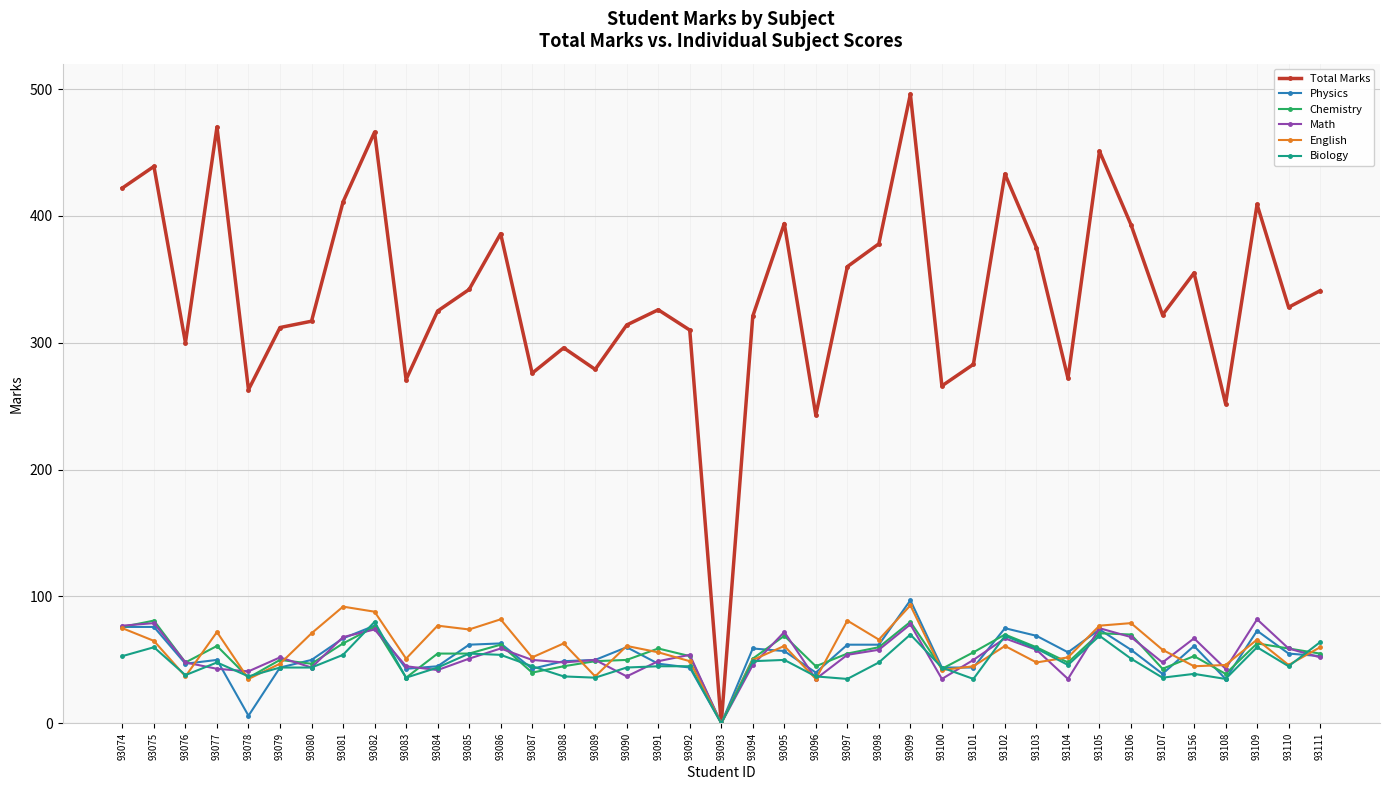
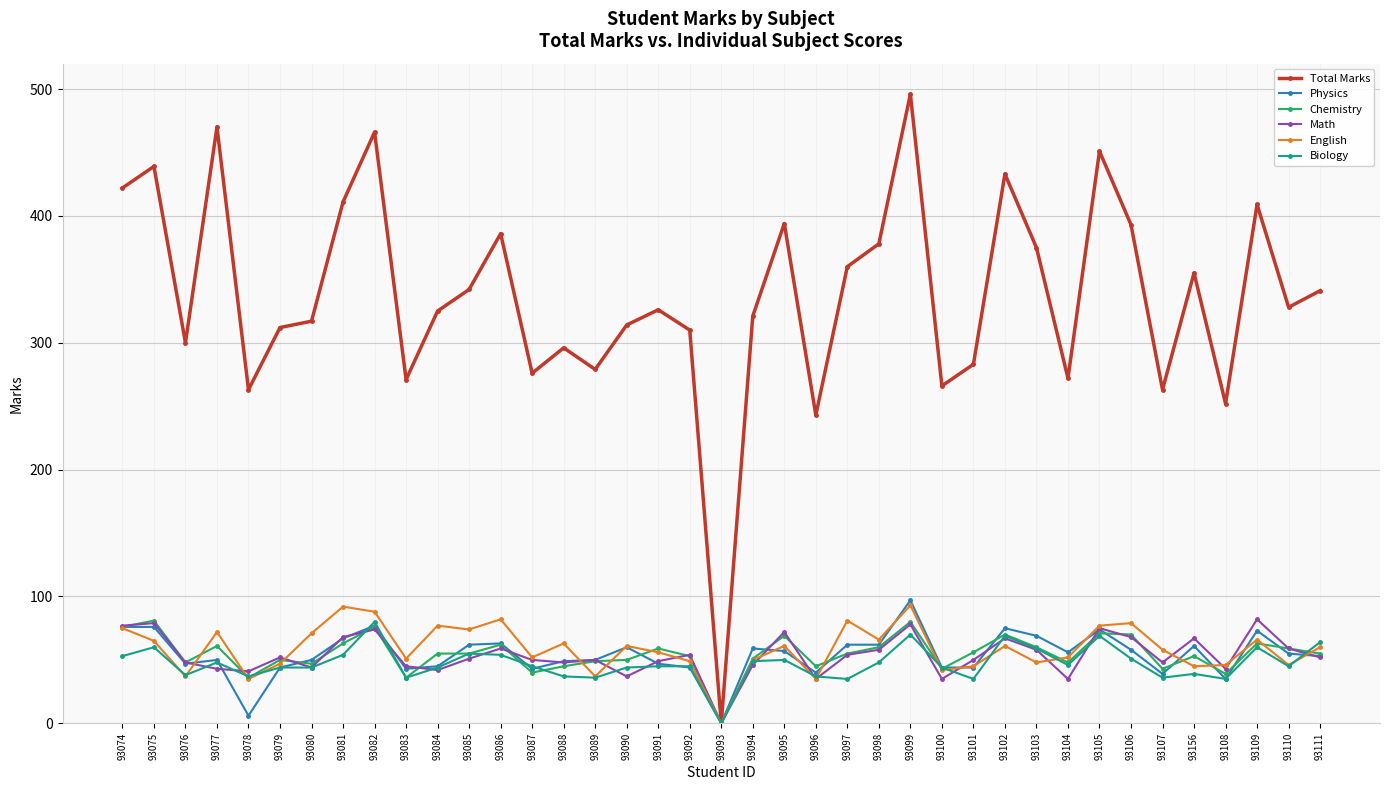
Total Marks, 93107: 322 -> 263
